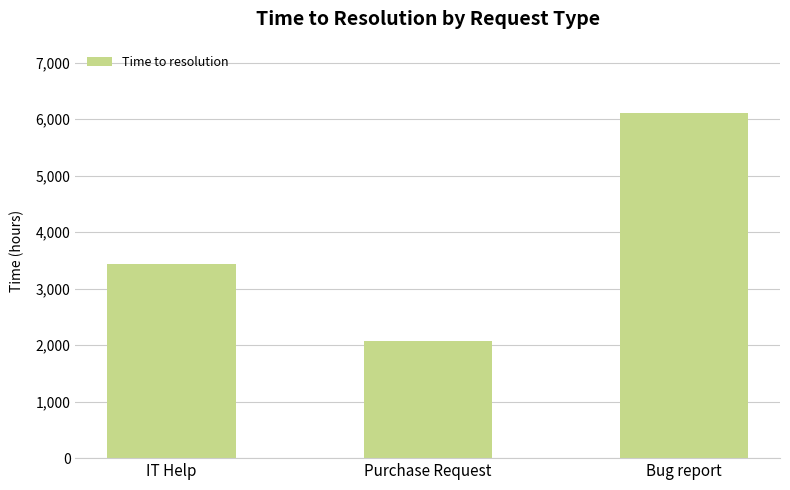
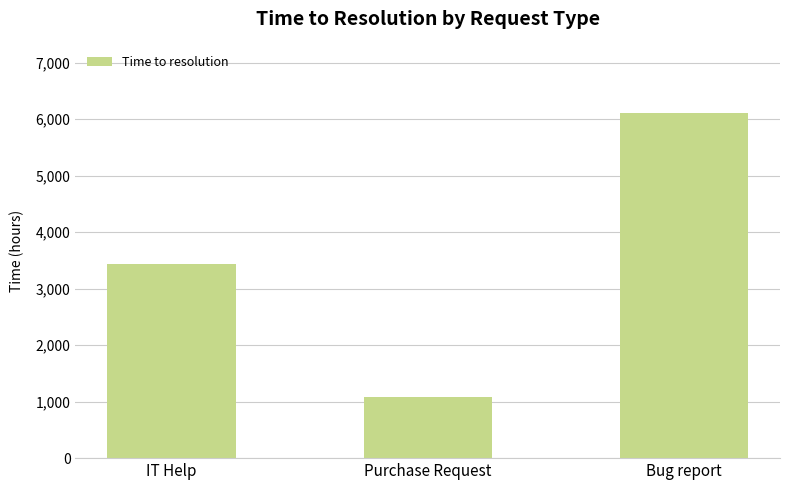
Purchase Request: 2,100 -> 1,100
